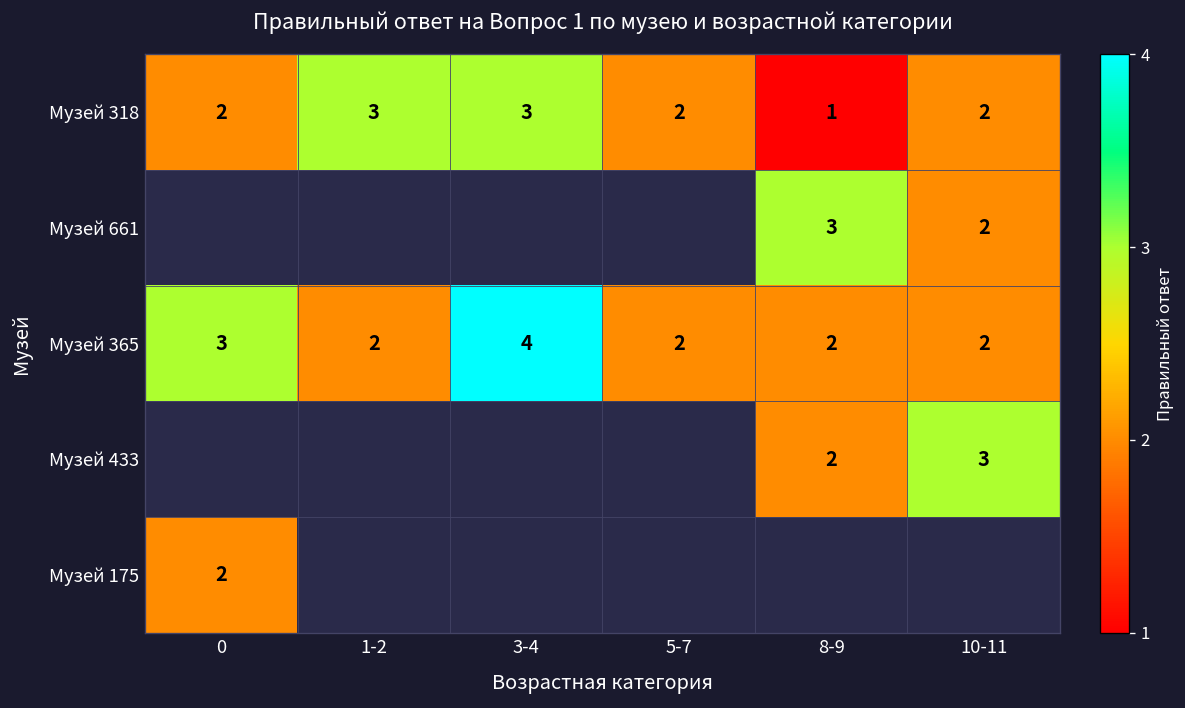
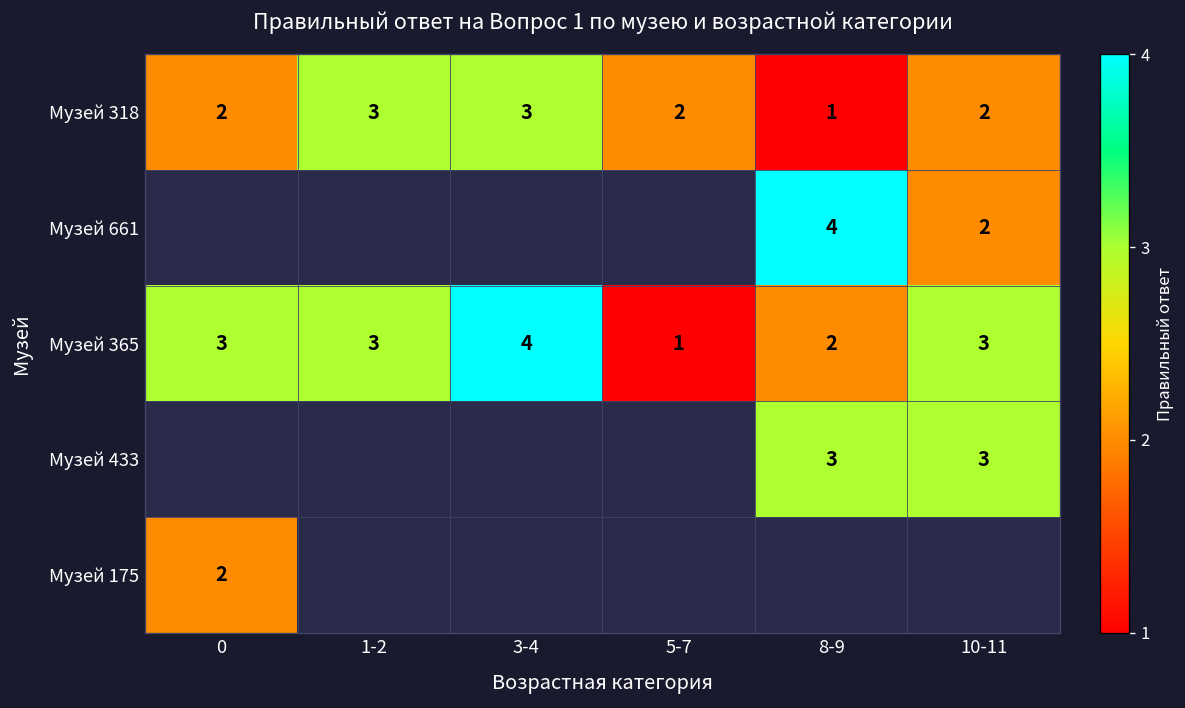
Музей 661, 8-9: 3 -> 4
Музей 365, 1-2: 2 -> 3
Музей 365, 5-7: 2 -> 1
Музей 365, 10-11: 2 -> 3
Музей 433, 8-9: 2 -> 3
